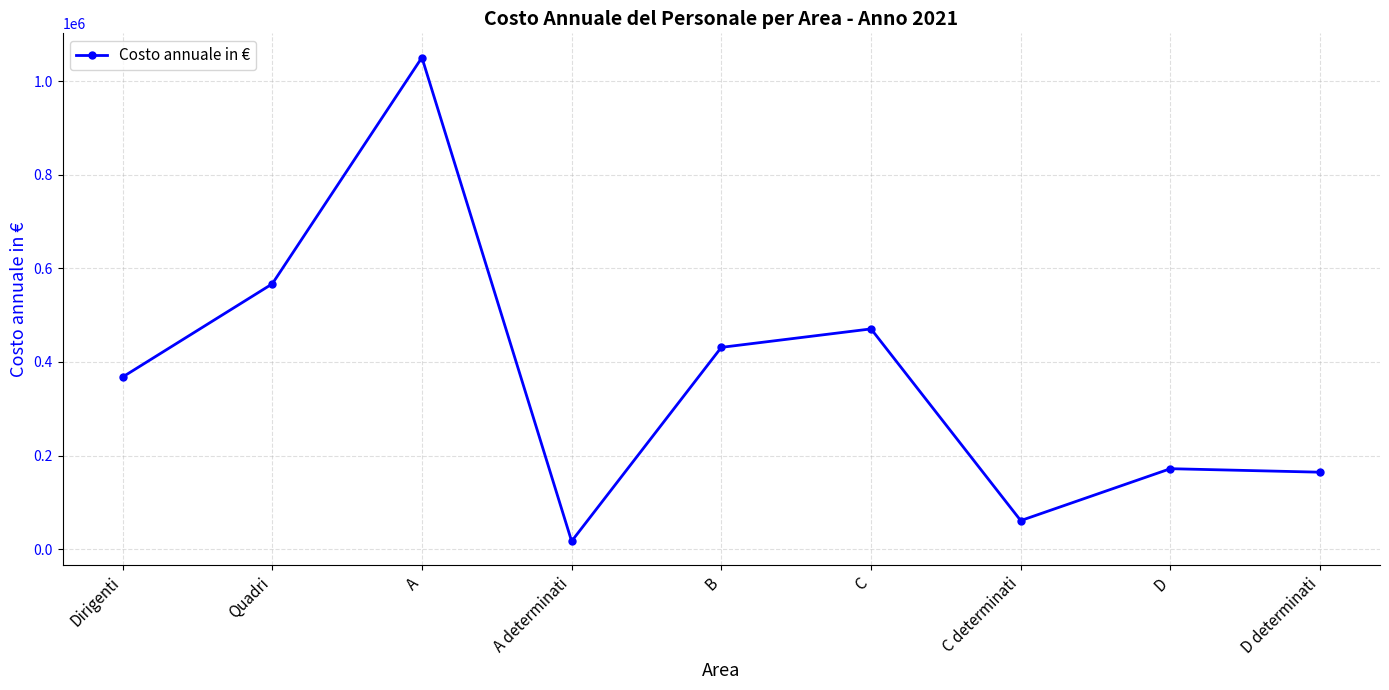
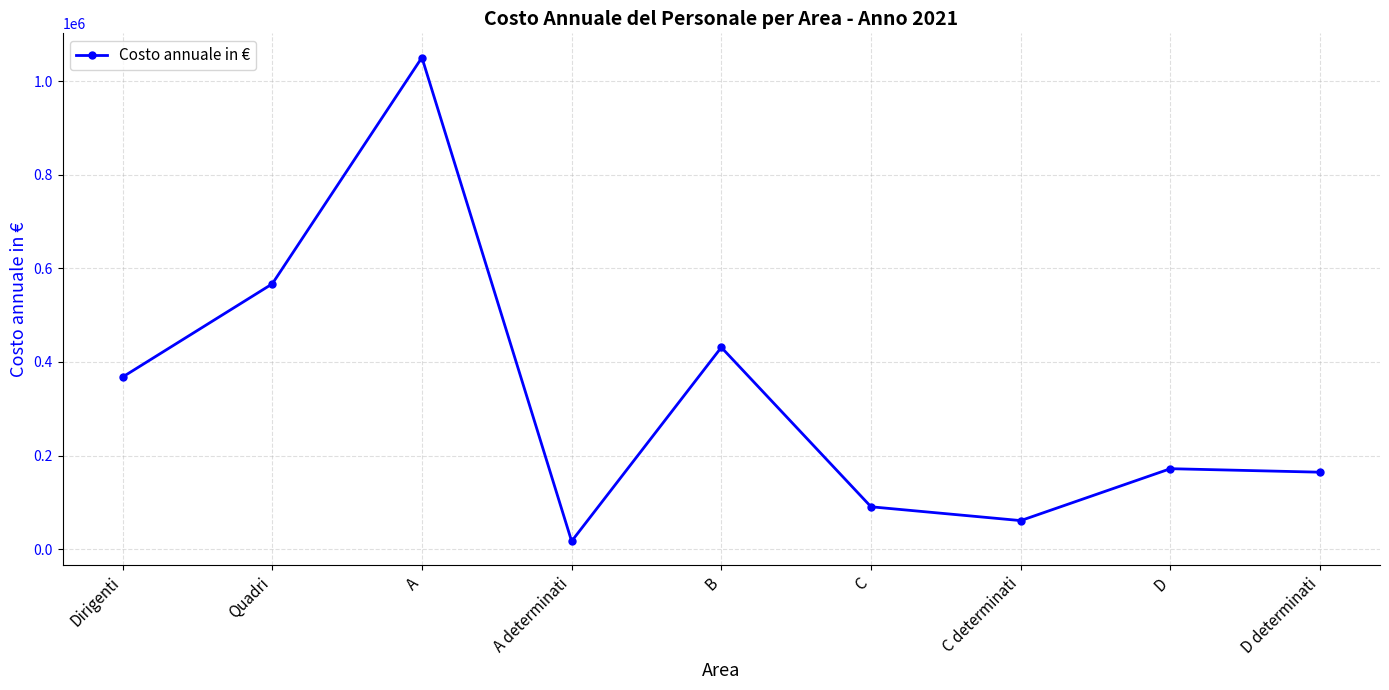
C: 470000 -> 90000
